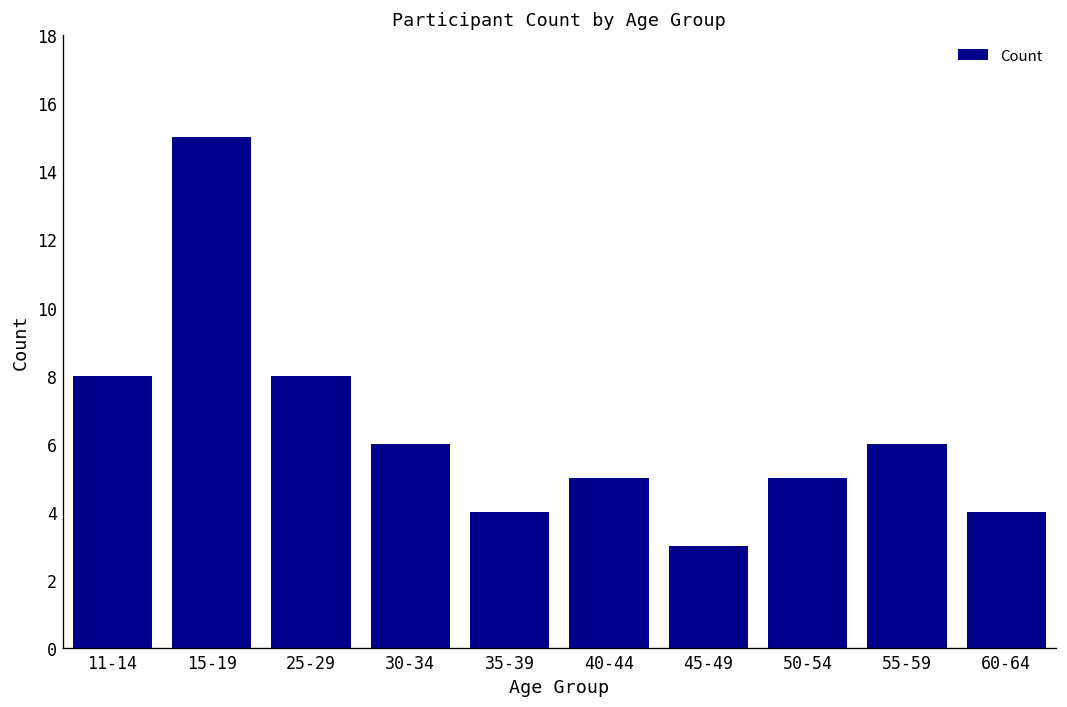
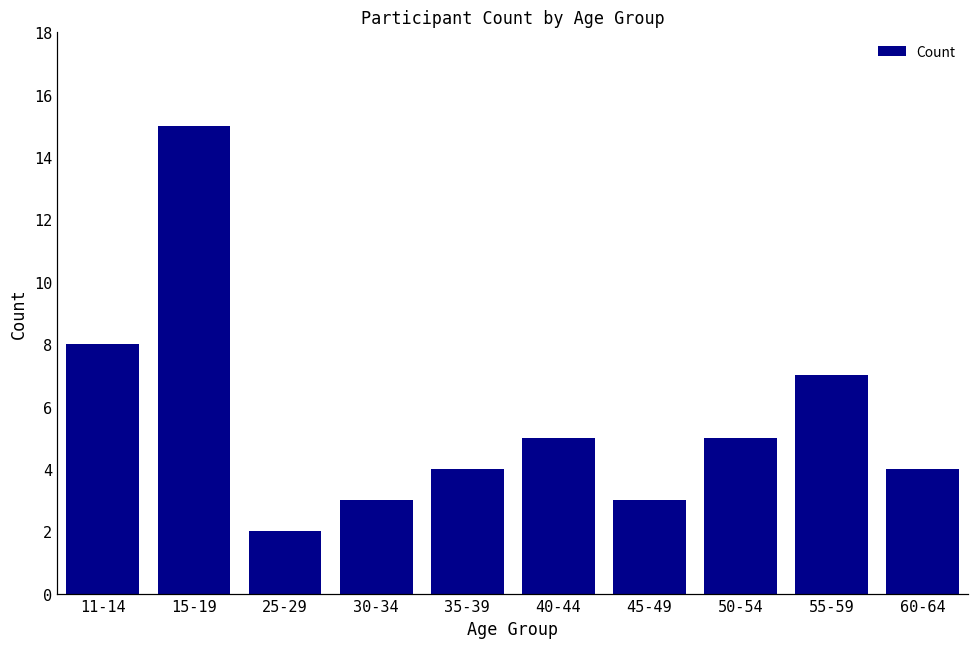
25-29: 8 -> 2
30-34: 6 -> 3
55-59: 6 -> 7
